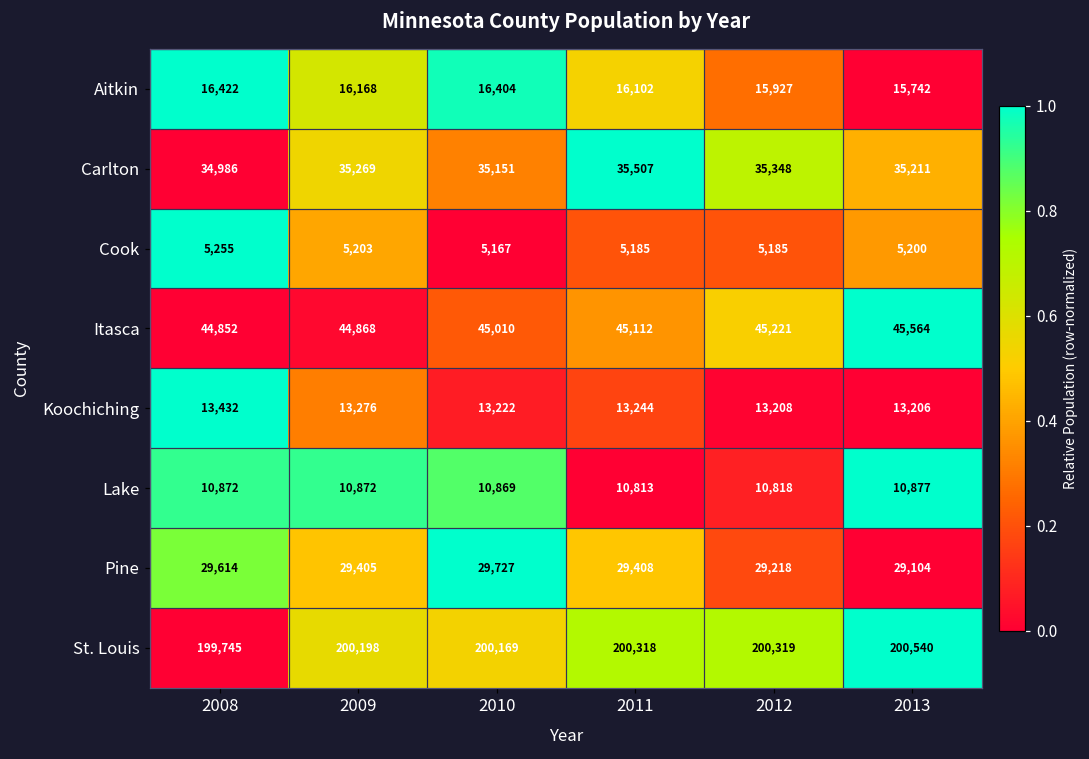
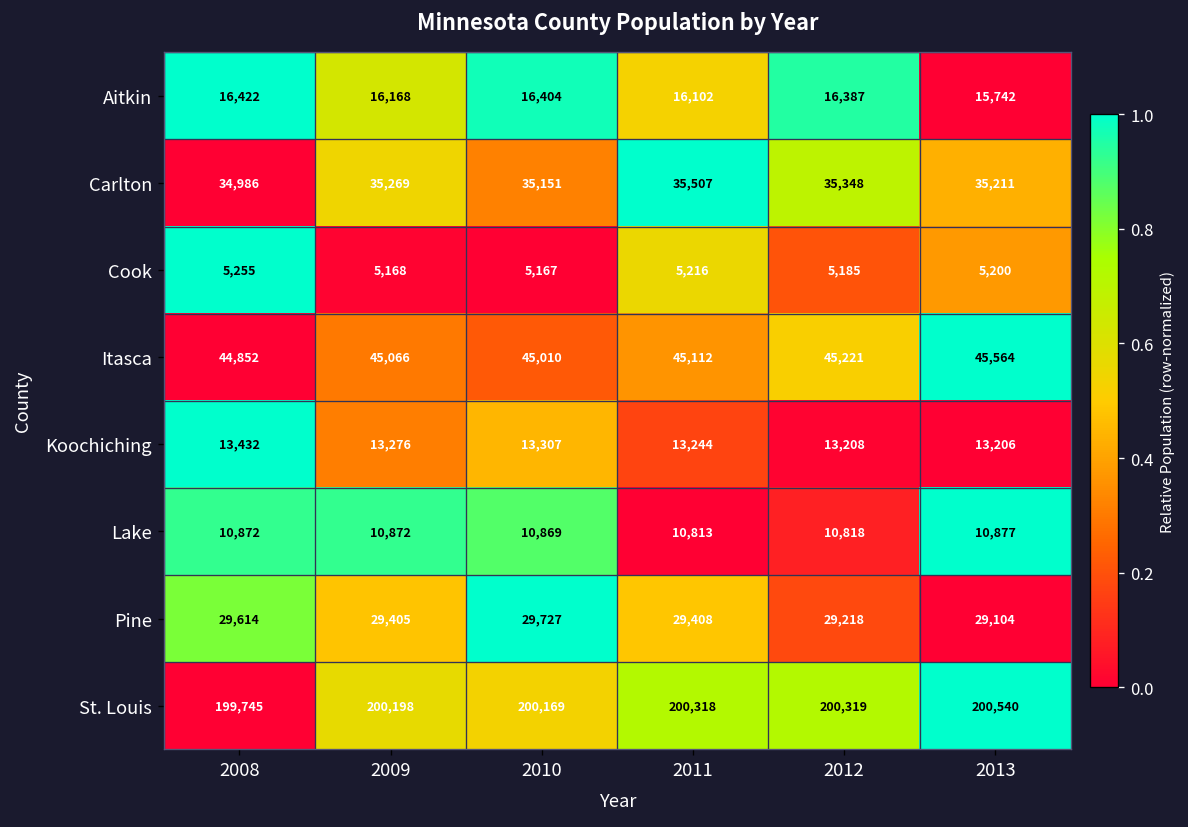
Aitkin, 2012: 15,927 -> 16,387
Cook, 2009: 5,203 -> 5,168
Cook, 2011: 5,185 -> 5,216
Itasca, 2009: 44,868 -> 45,066
Koochiching, 2010: 13,222 -> 13,307
